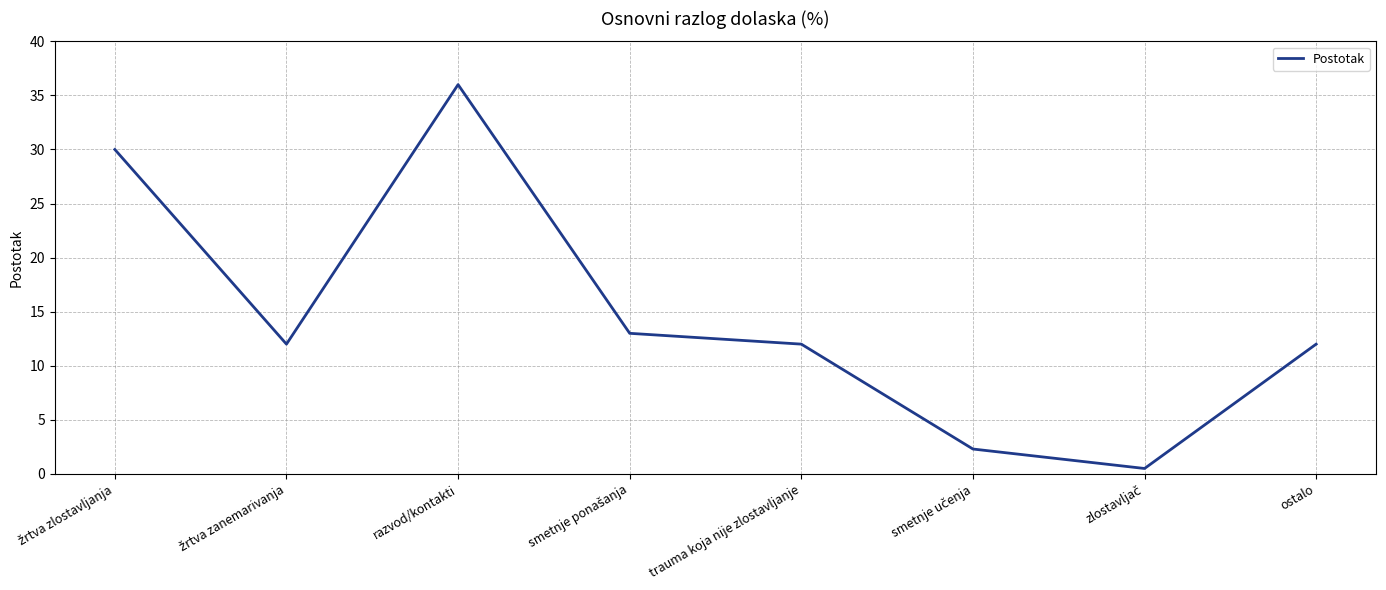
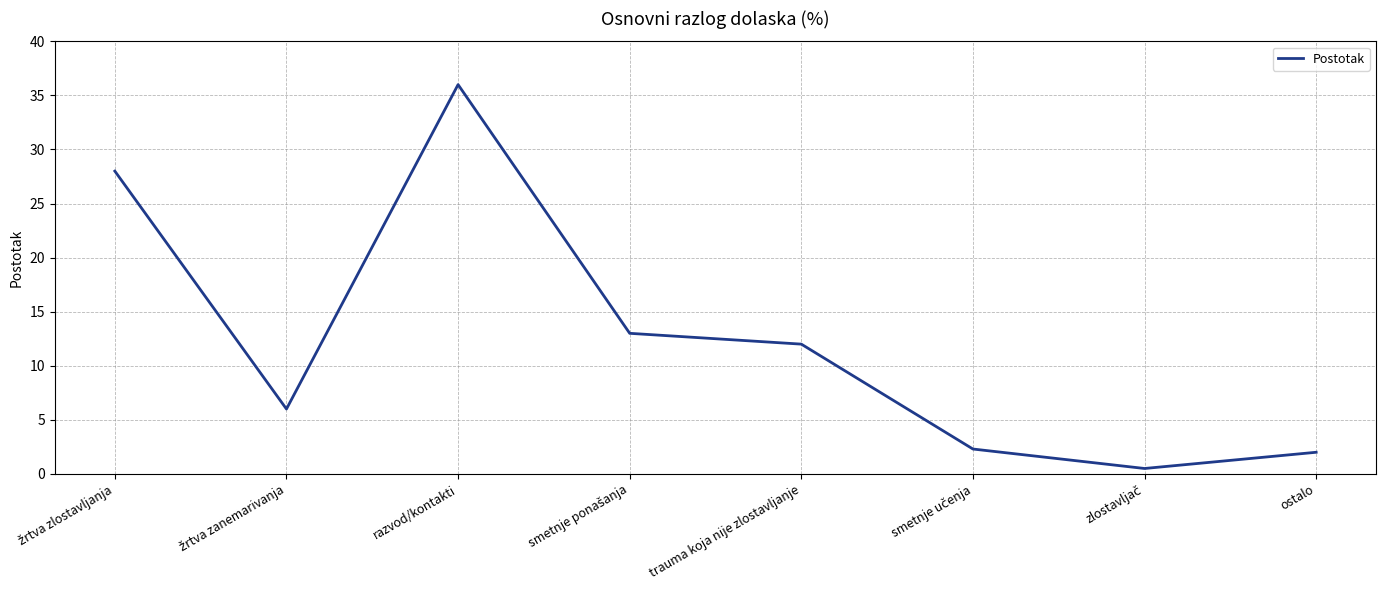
žrtva zlostavljanja: 30 -> 28
žrtva zanemarivanja: 12 -> 6
ostalo: 12 -> 2
